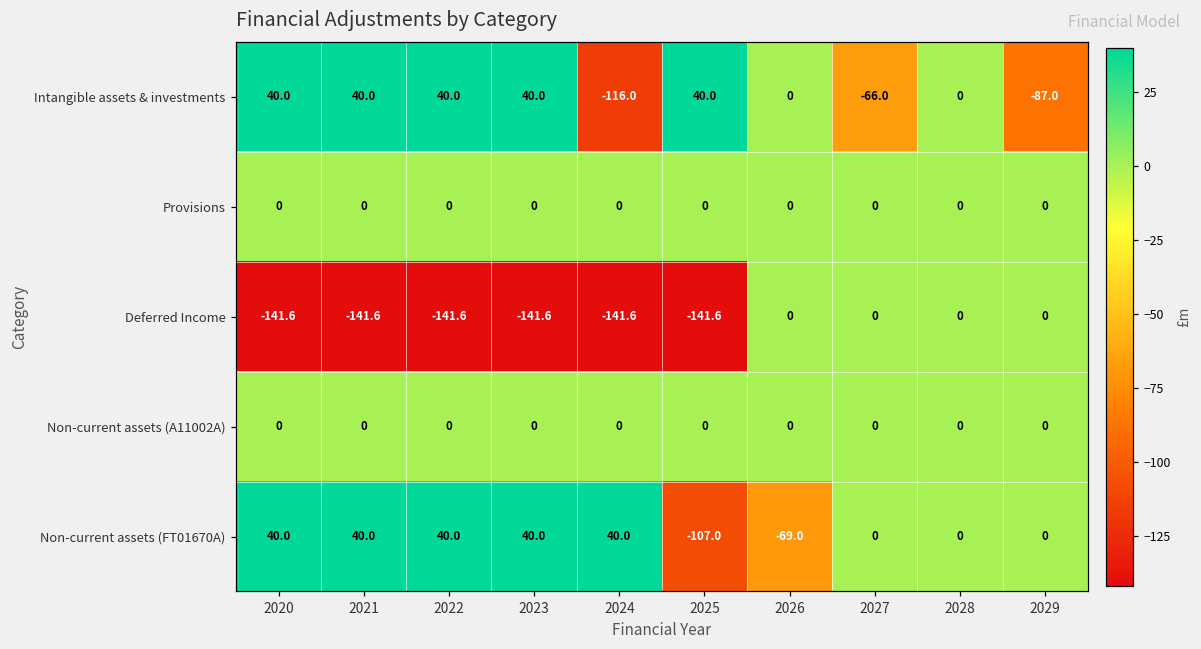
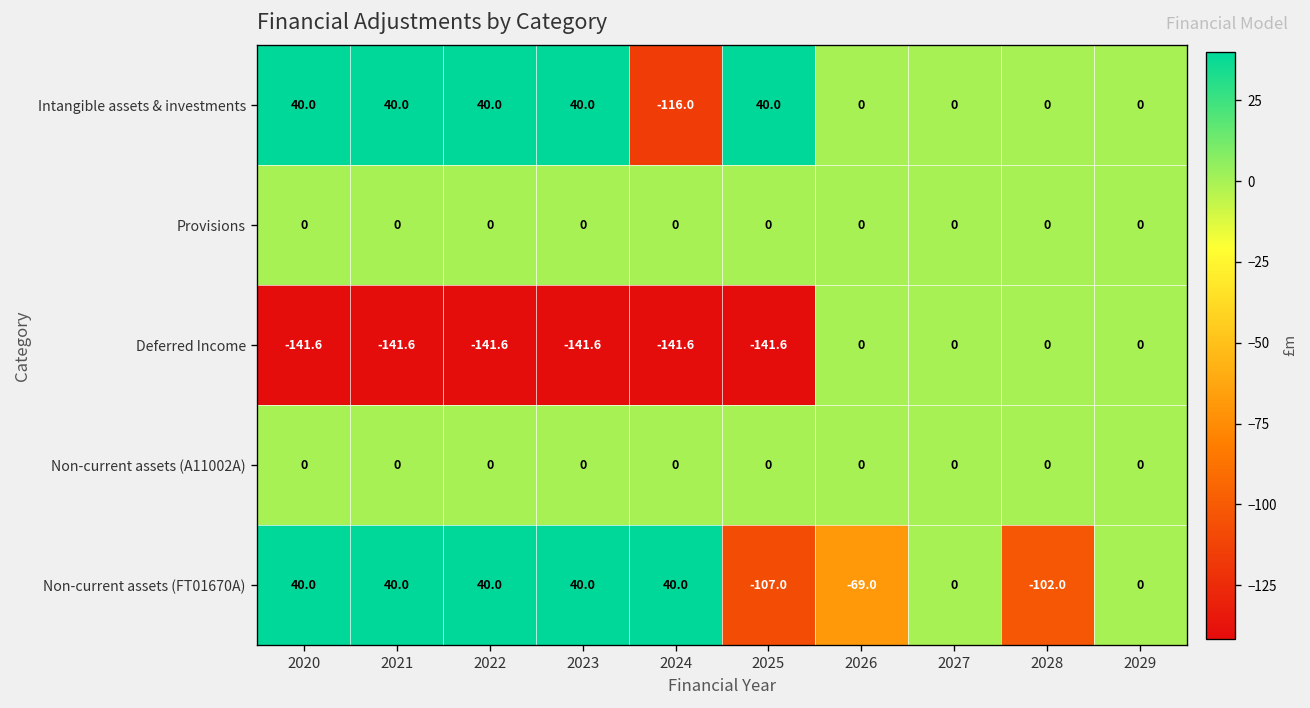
Intangible assets & investments, 2027: -66.0 -> 0
Intangible assets & investments, 2029: -87.0 -> 0
Non-current assets (FT01670A), 2028: 0 -> -102.0
